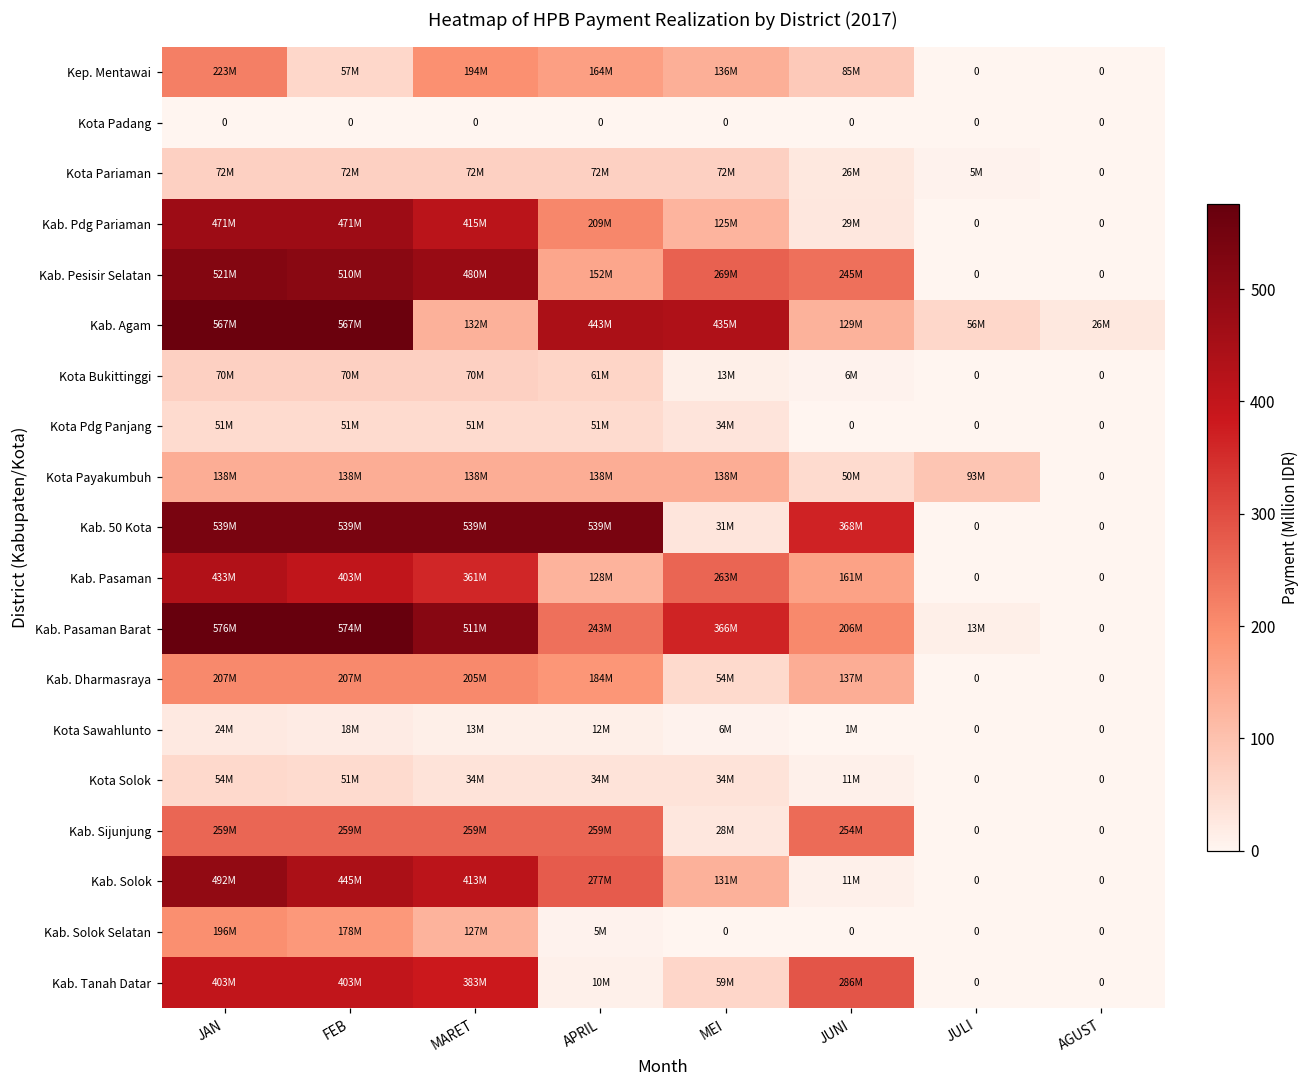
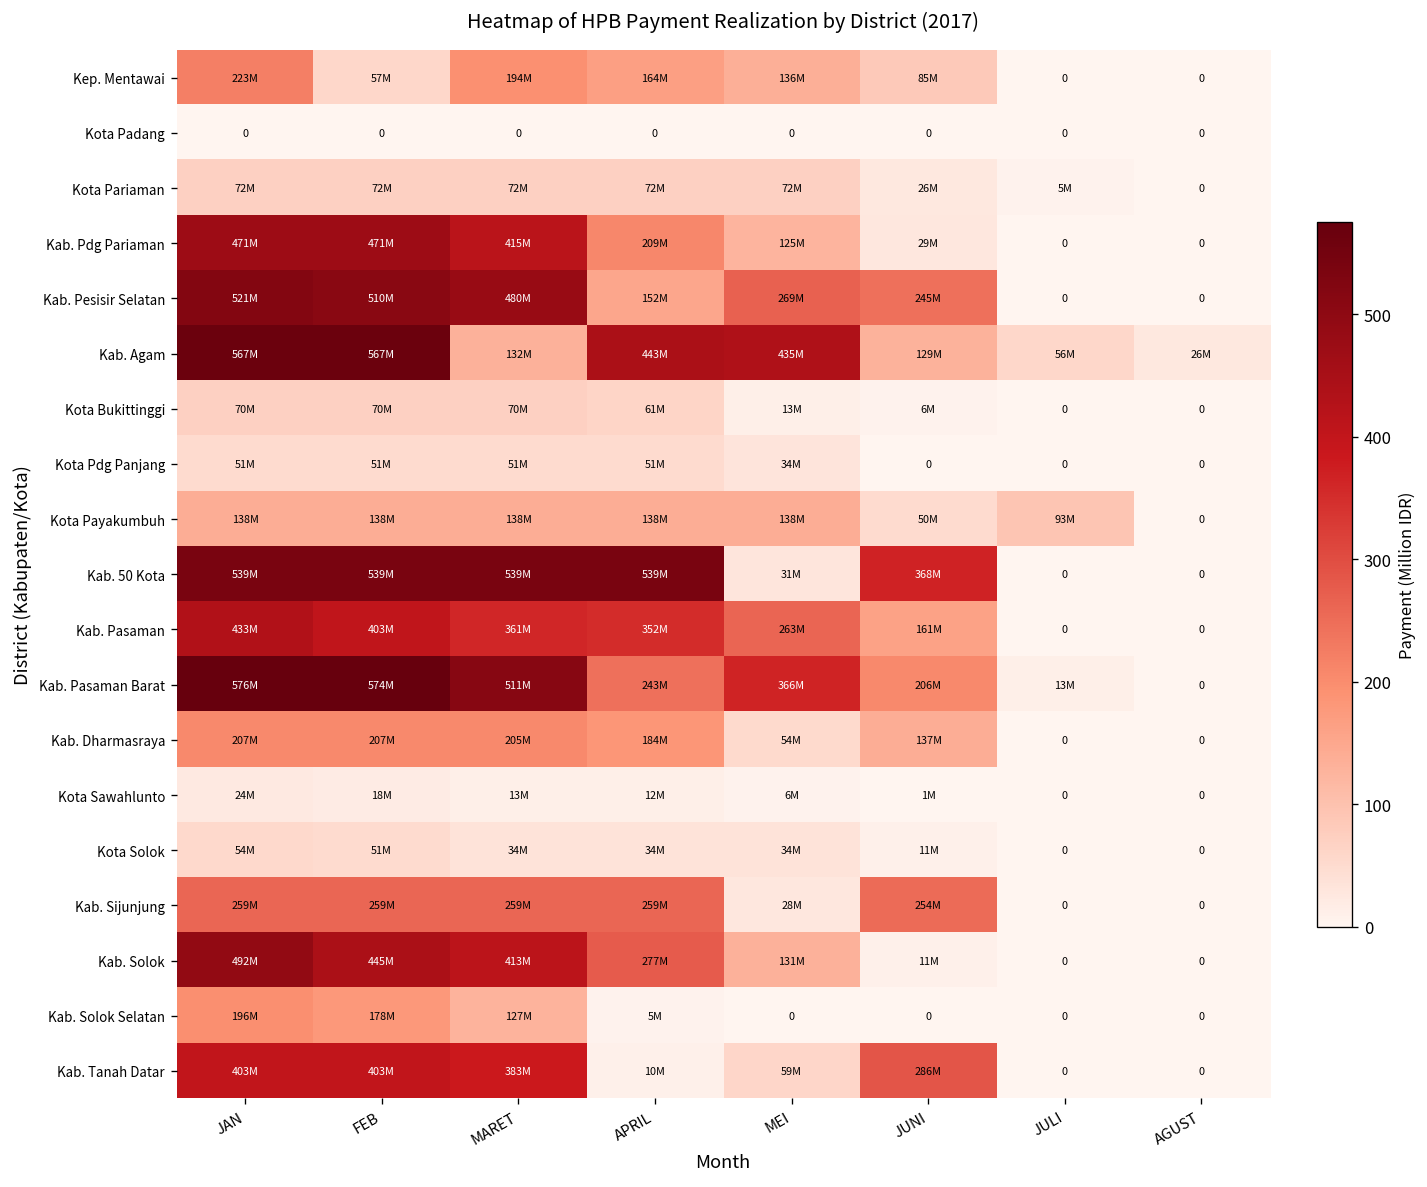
Kab. Pasaman, APRIL: 128M -> 352M
